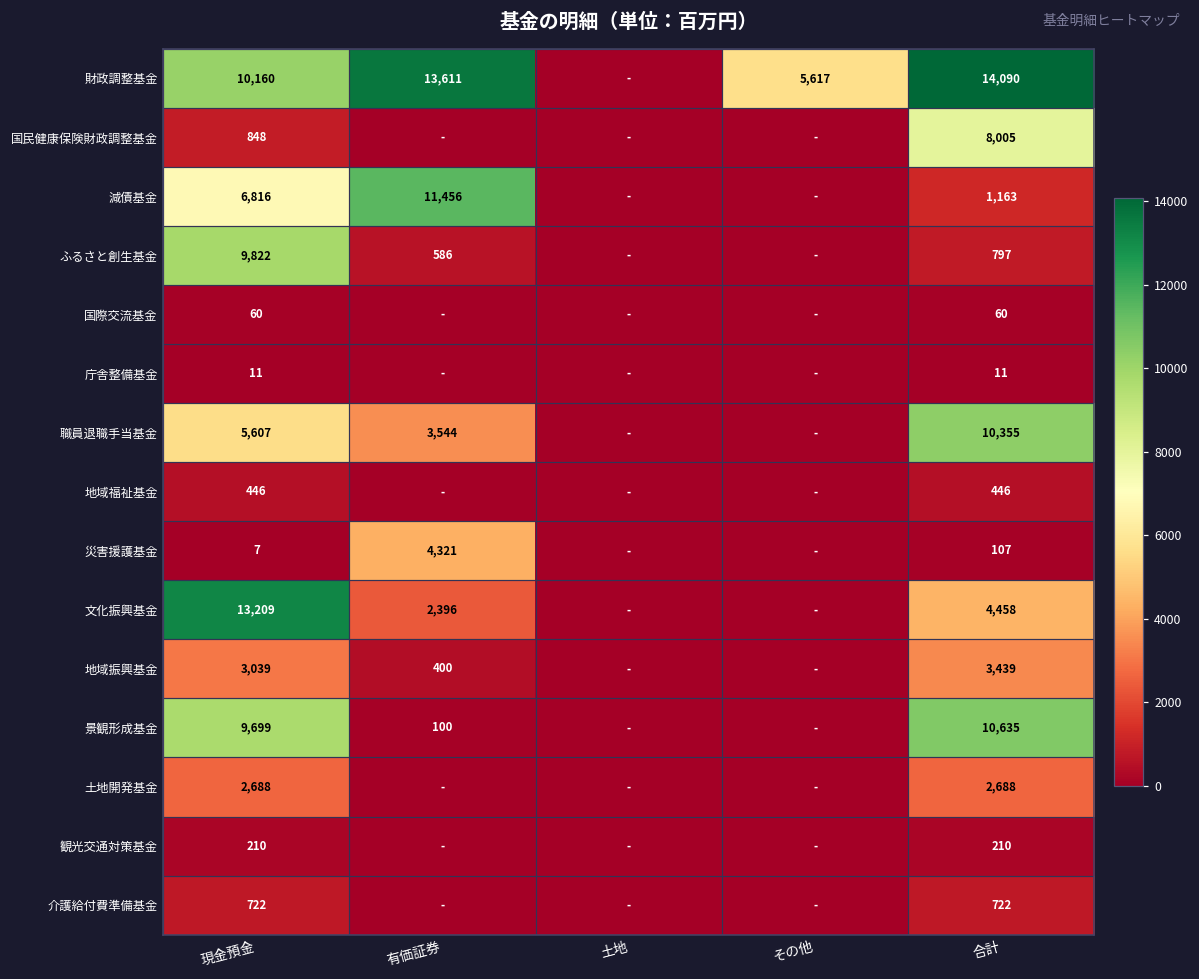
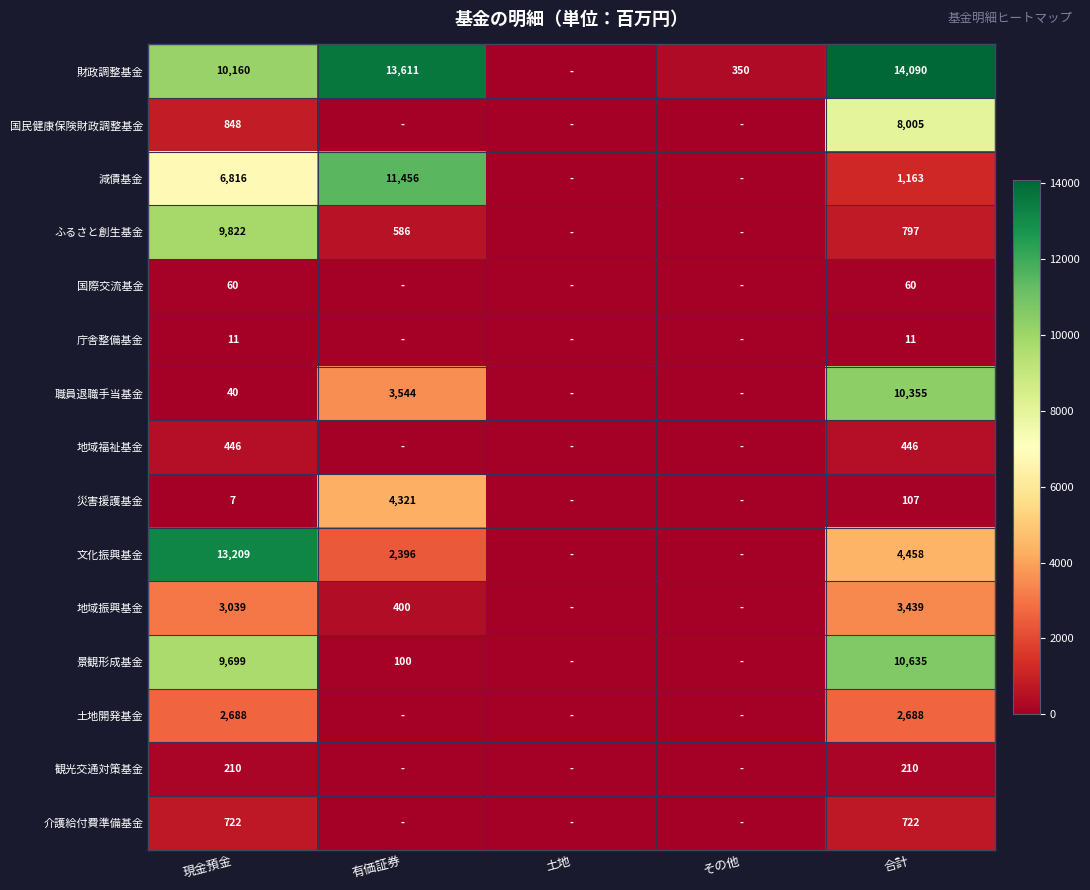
財政調整基金, その他: 5,617 -> 350
職員退職手当基金, 現金預金: 5,607 -> 40
